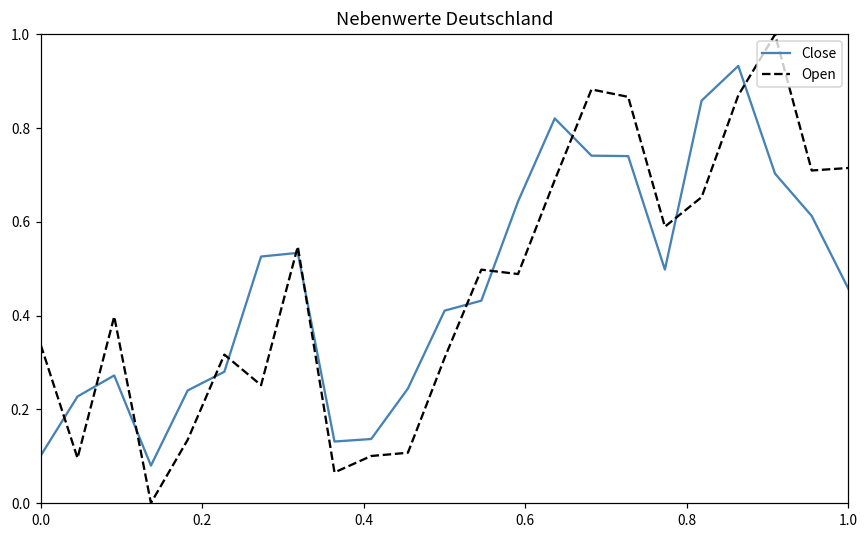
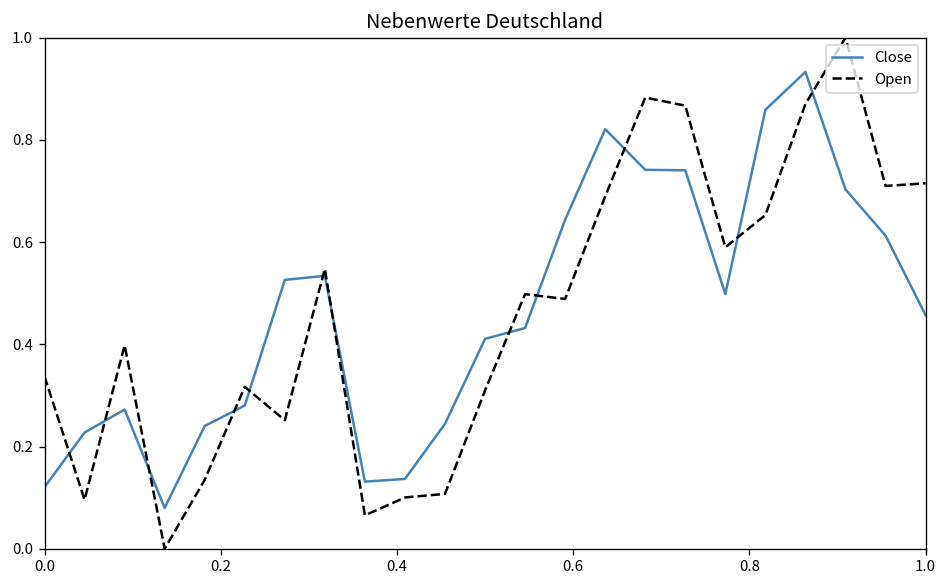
Close, 0.0: 0.10 -> 0.12
